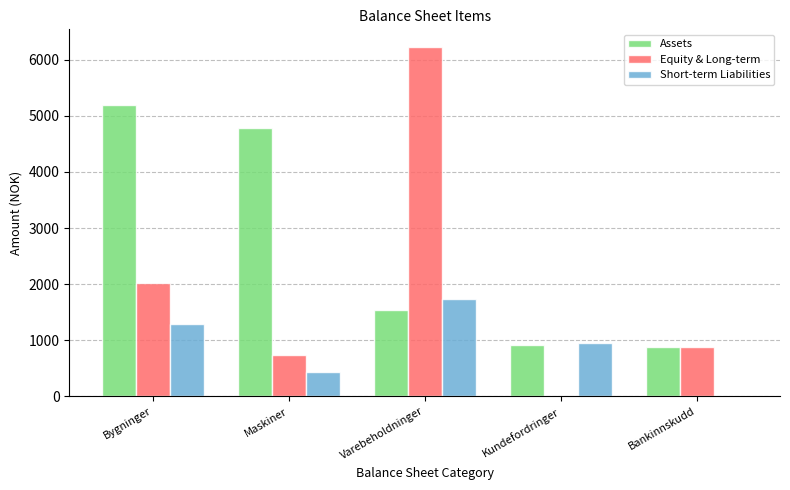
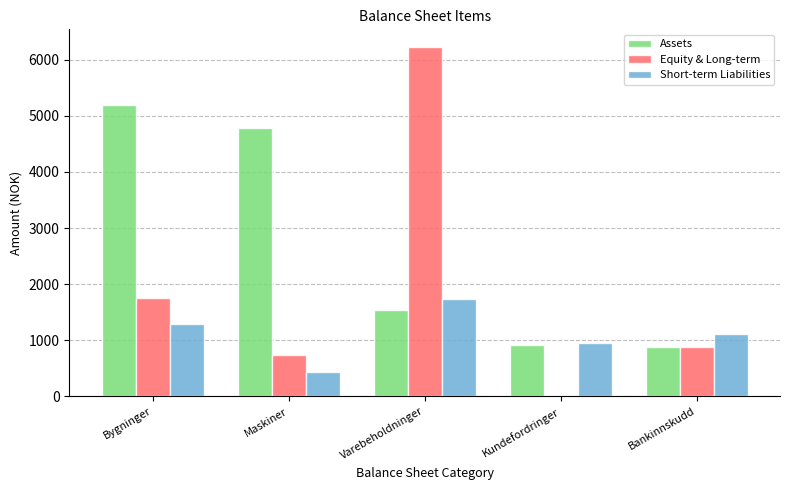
Equity & Long-term, Bygninger: 2000 -> 1800
Short-term Liabilities, Bankinnskudd: 0 -> 1100
